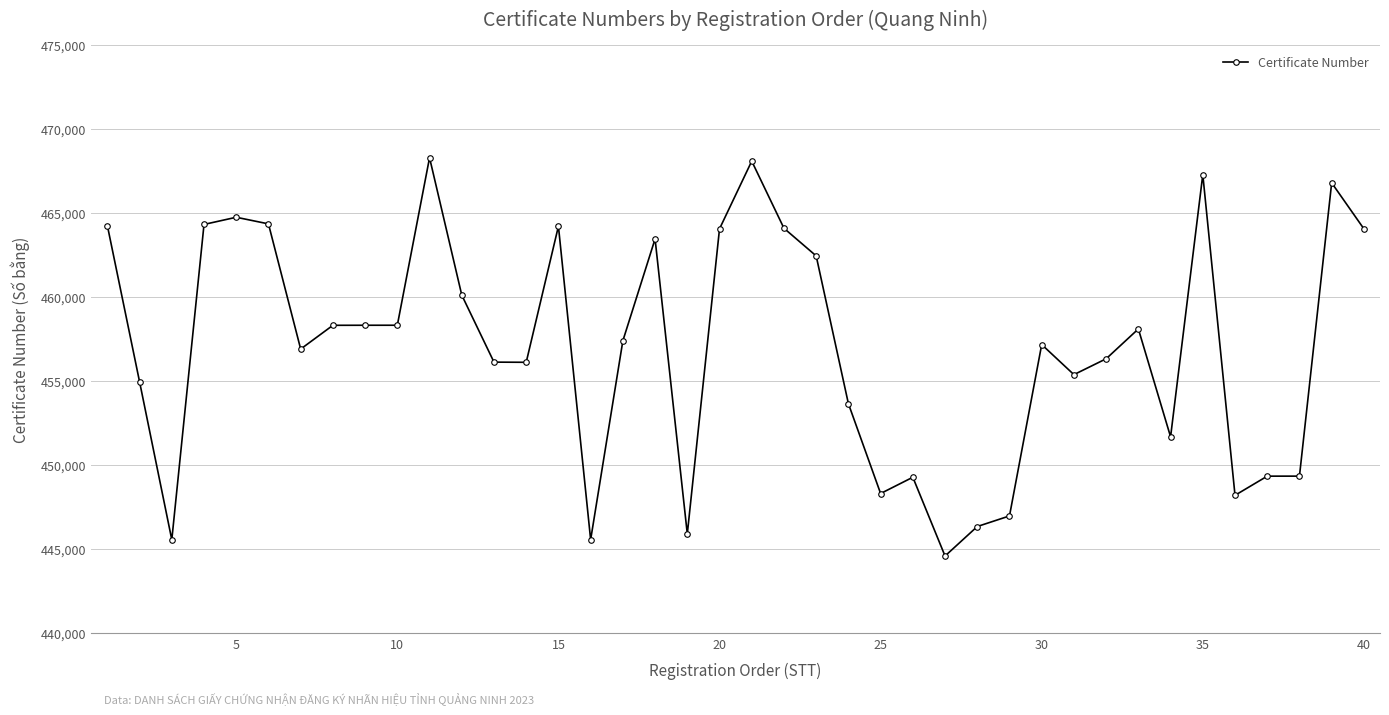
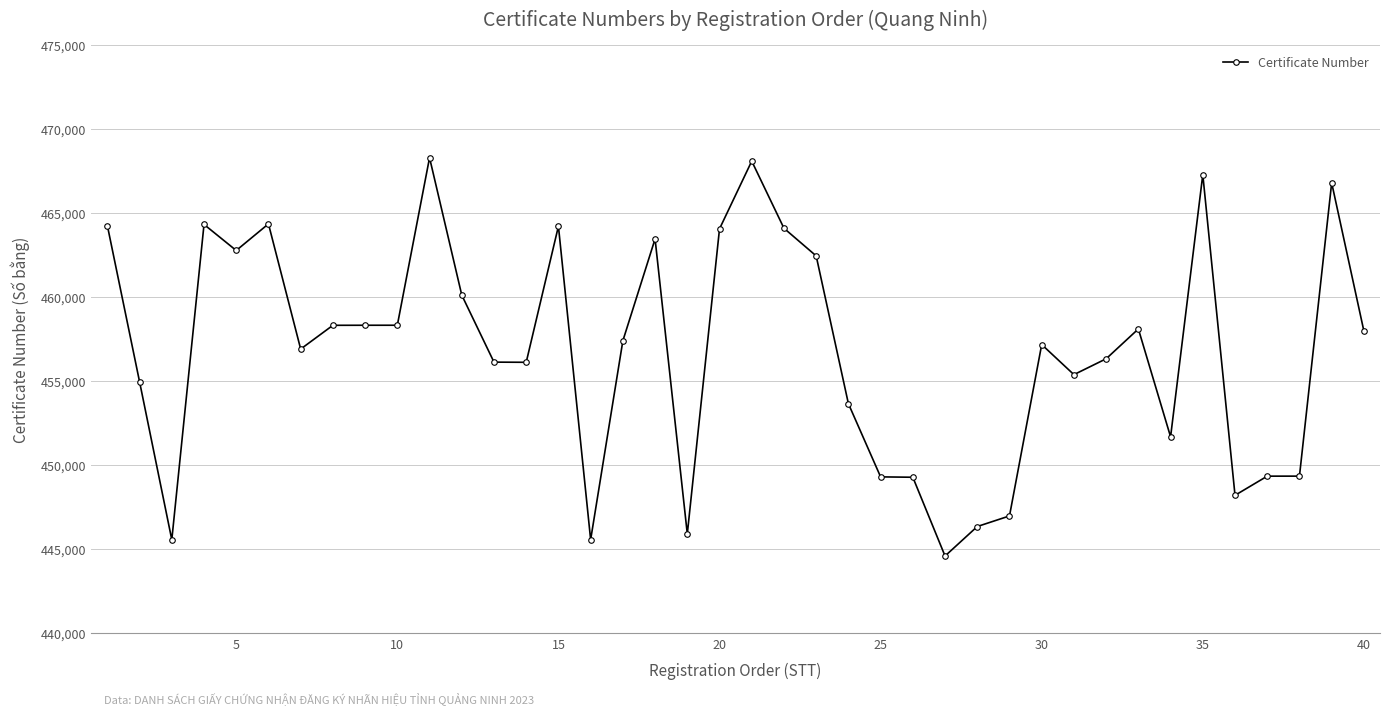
5: 464,800 -> 462,800
25: 448,300 -> 449,300
40: 464,100 -> 458,000
